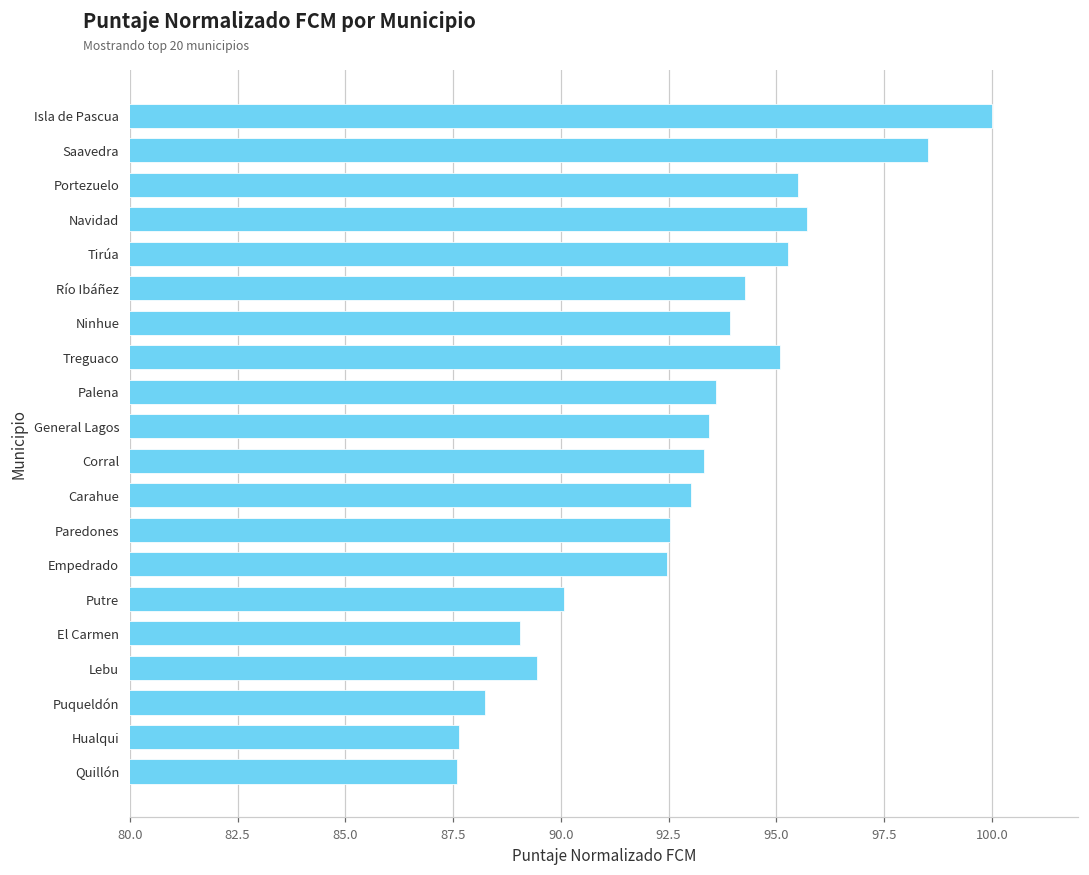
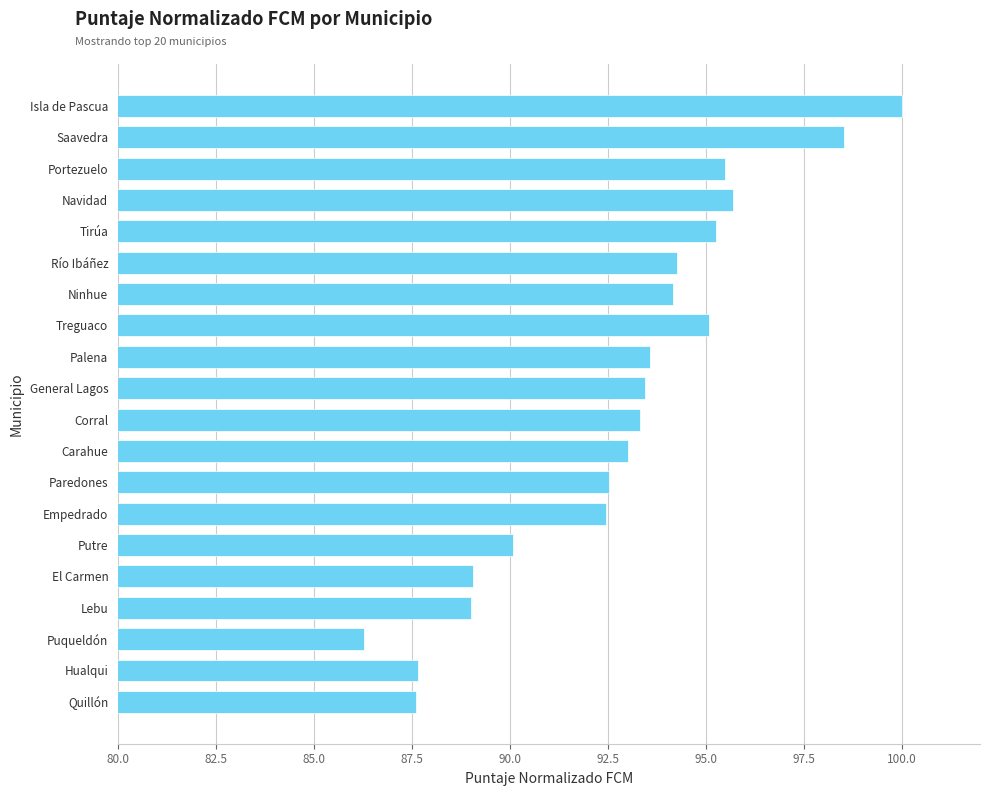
Ninhue: 93.9 -> 94.2
Lebu: 89.4 -> 89.0
Puqueldón: 88.2 -> 86.3
